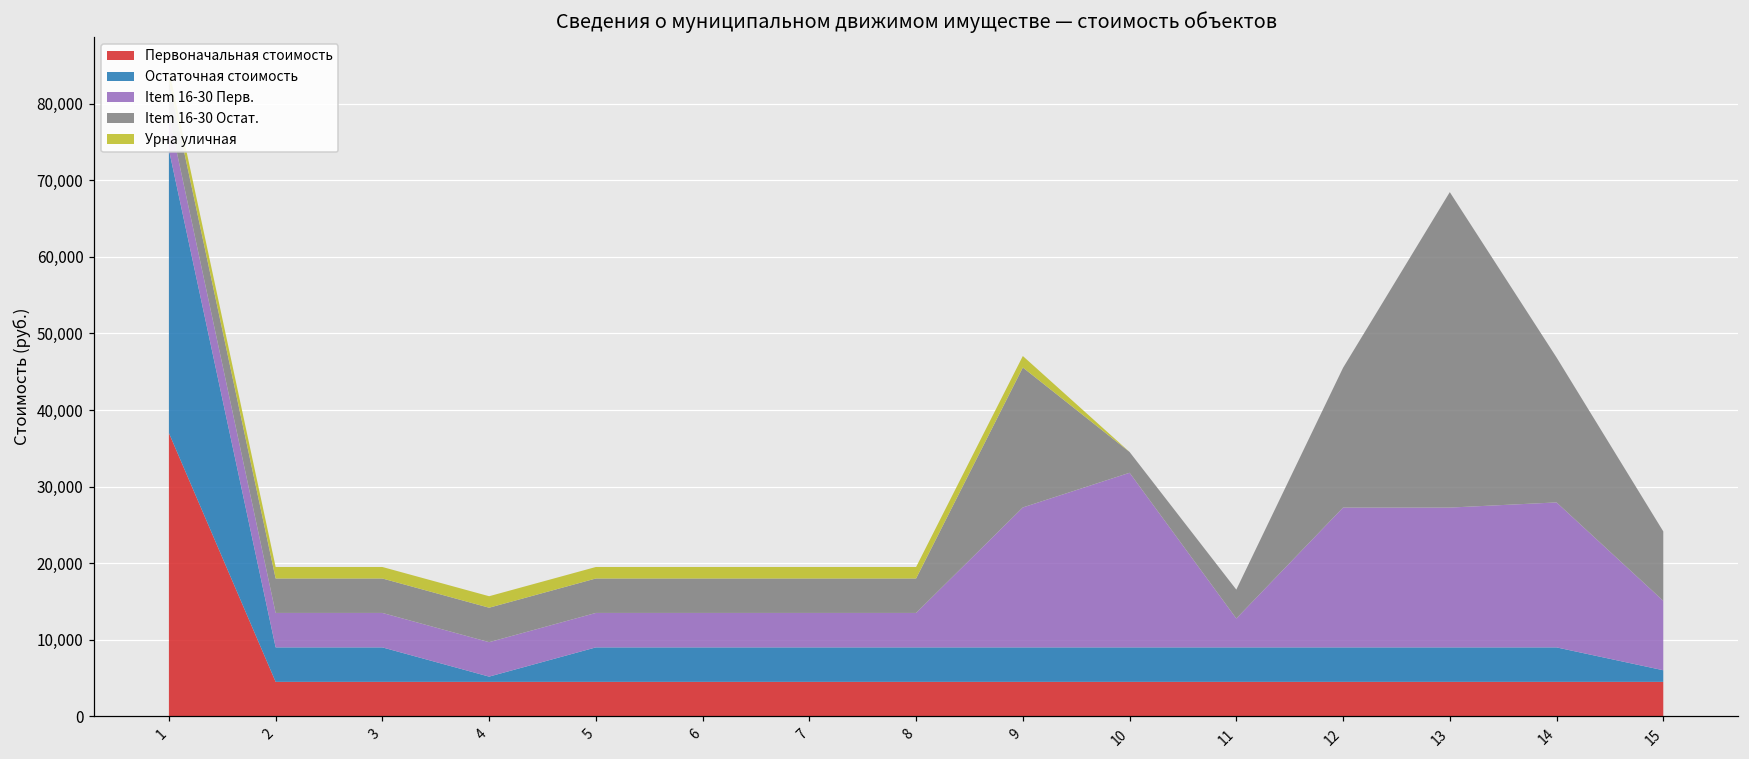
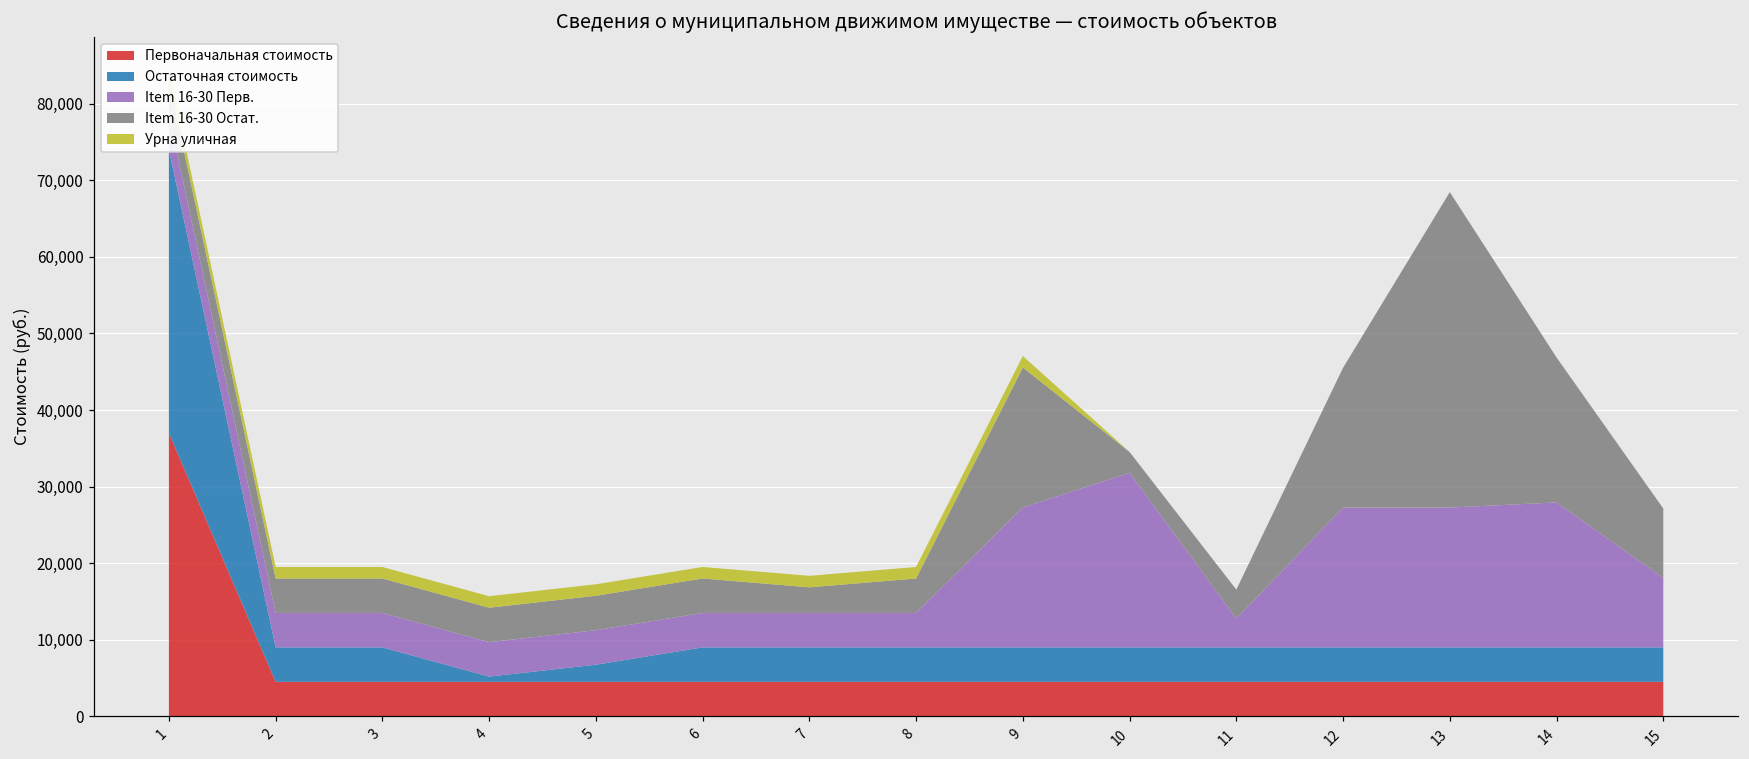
Остаточная стоимость, 5: 5,000 -> 2,000
Item 16-30 Остат., 7: 5,000 -> 3,000
Остаточная стоимость, 15: 2,000 -> 5,000
